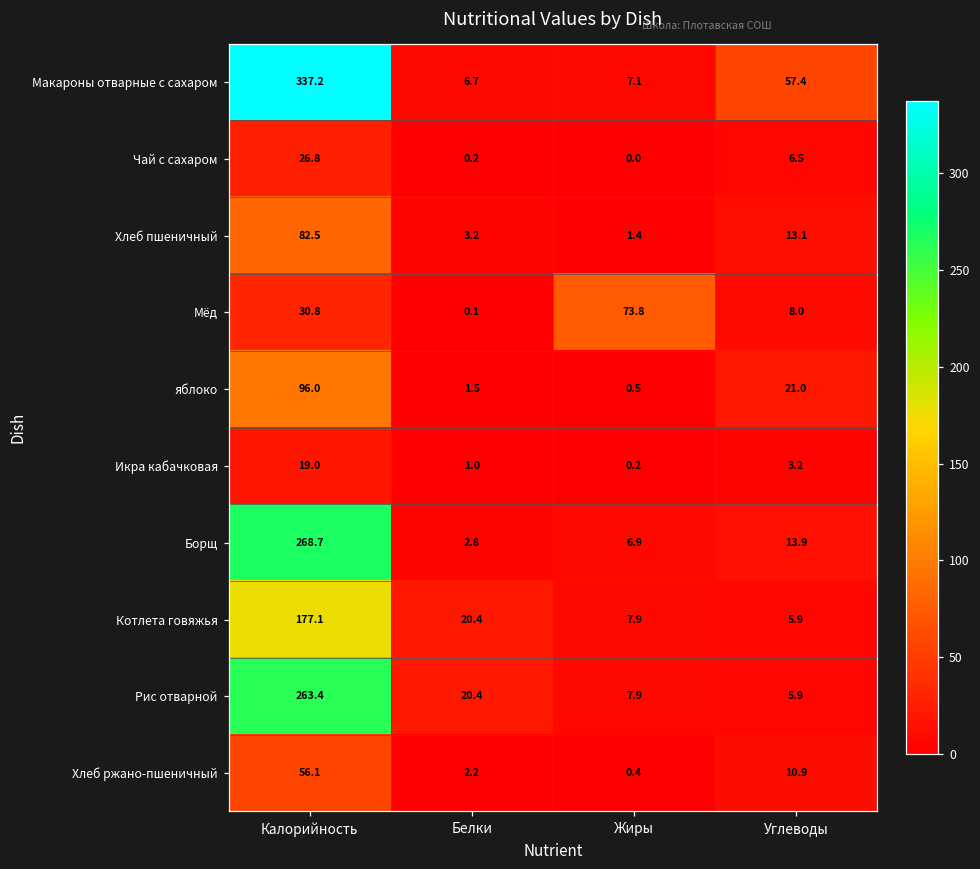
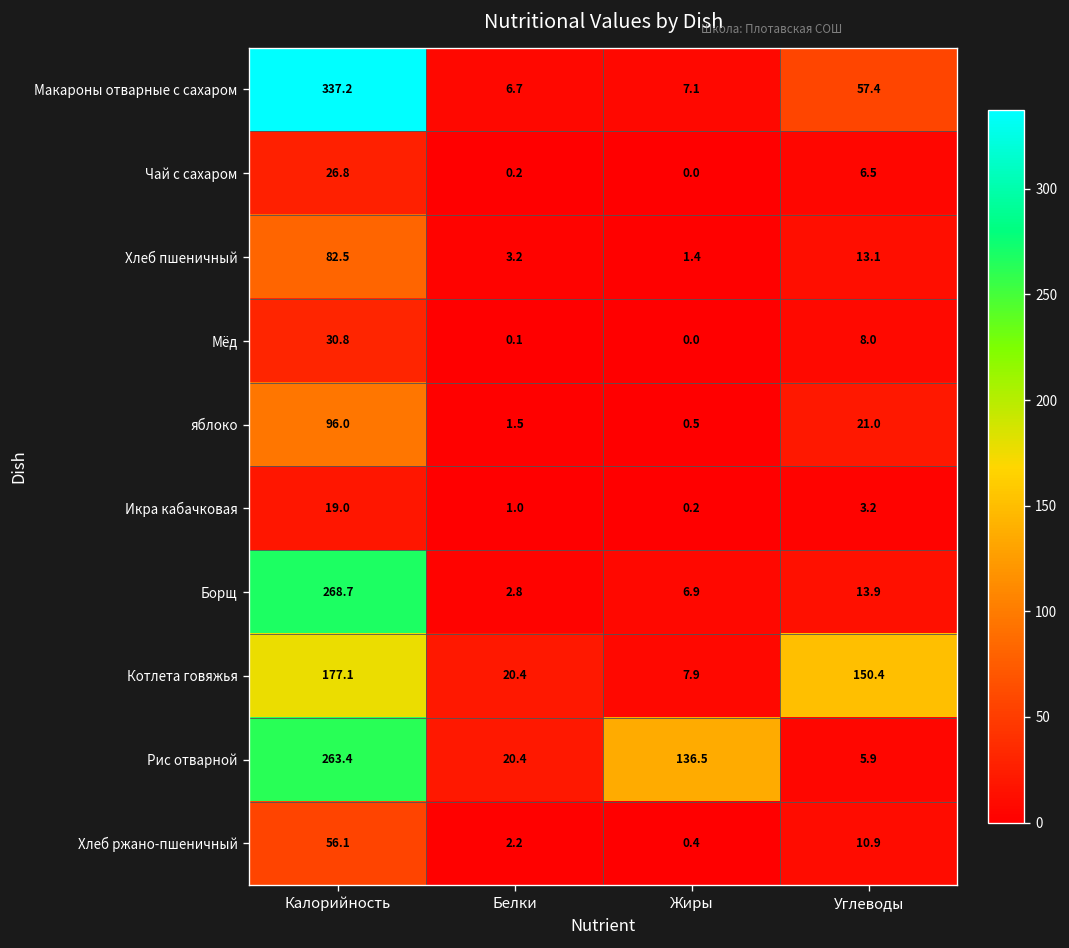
Мёд, Жиры: 73.8 -> 0.0
Котлета говяжья, Углеводы: 5.9 -> 150.4
Рис отварной, Жиры: 7.9 -> 136.5
